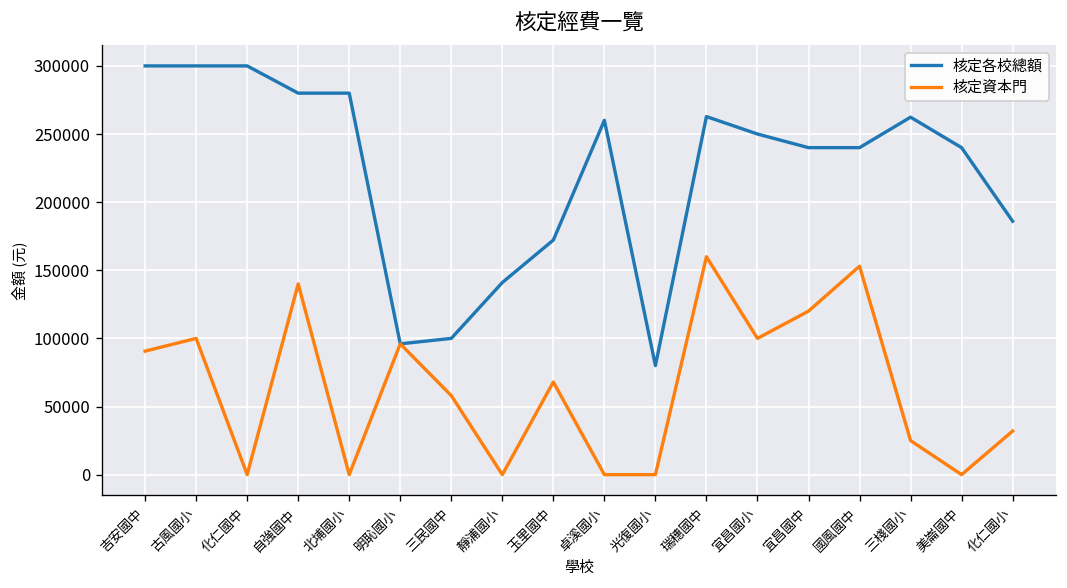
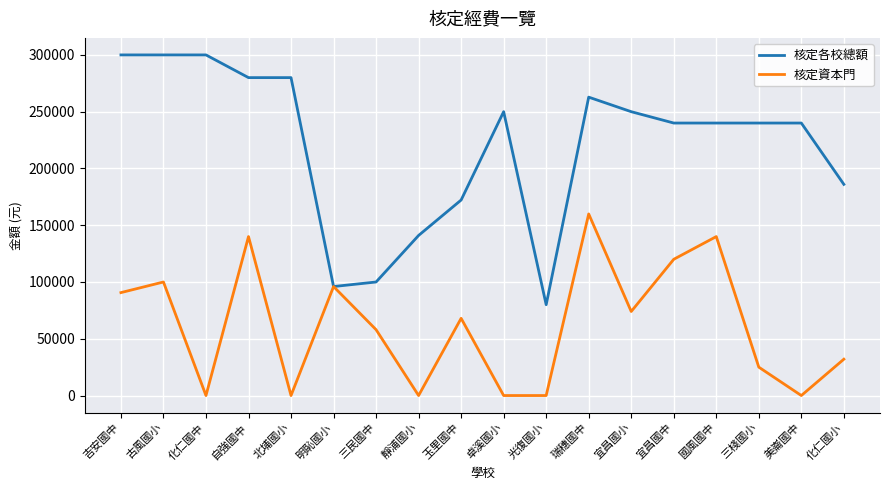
核定各校總額, 卓溪國小: 260000 -> 250000
核定資本門, 宜昌國小: 100000 -> 74000
核定資本門, 國風國中: 153000 -> 140000
核定各校總額, 三棧國小: 262000 -> 240000
